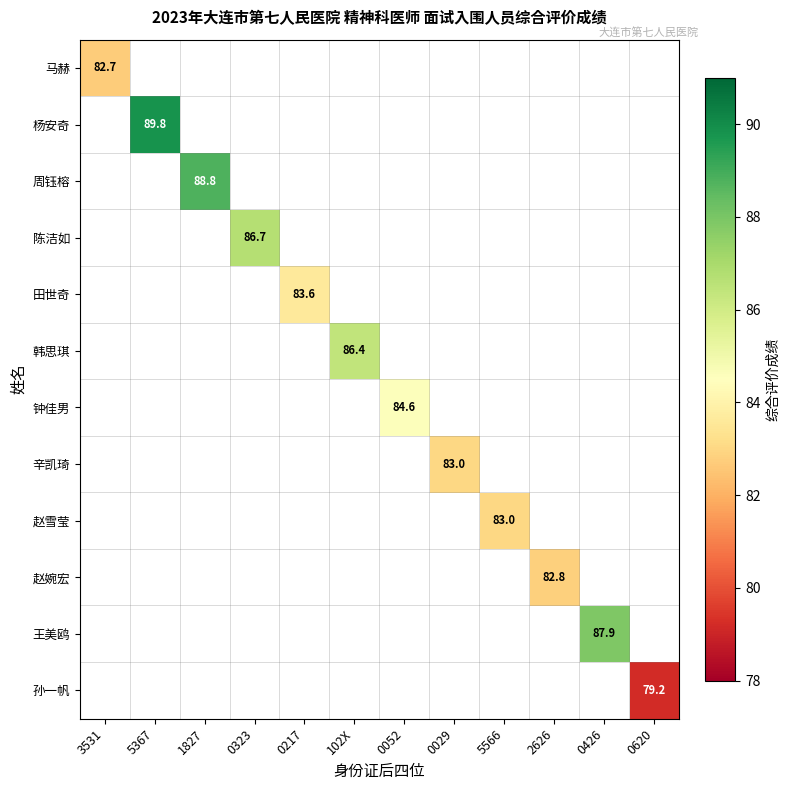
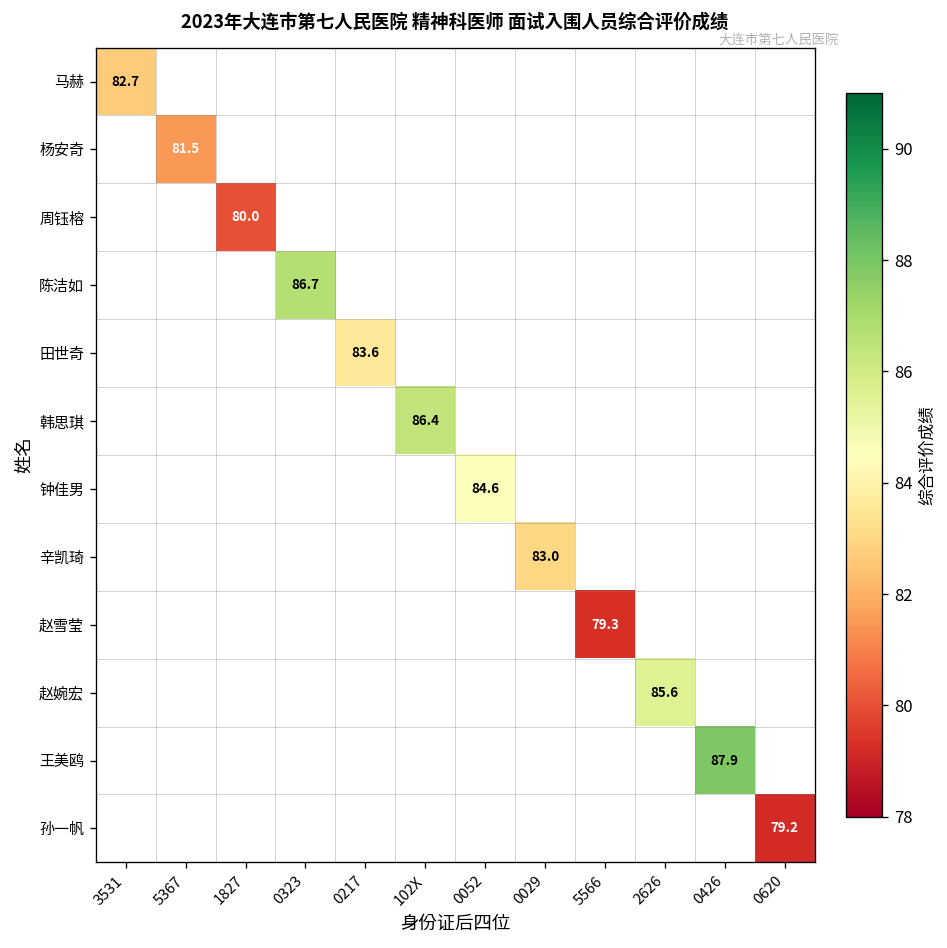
杨安奇, 5367: 89.8 -> 81.5
周钰榕, 1827: 88.8 -> 80.0
赵雪莹, 5566: 83.0 -> 79.3
赵婉宏, 2626: 82.8 -> 85.6
